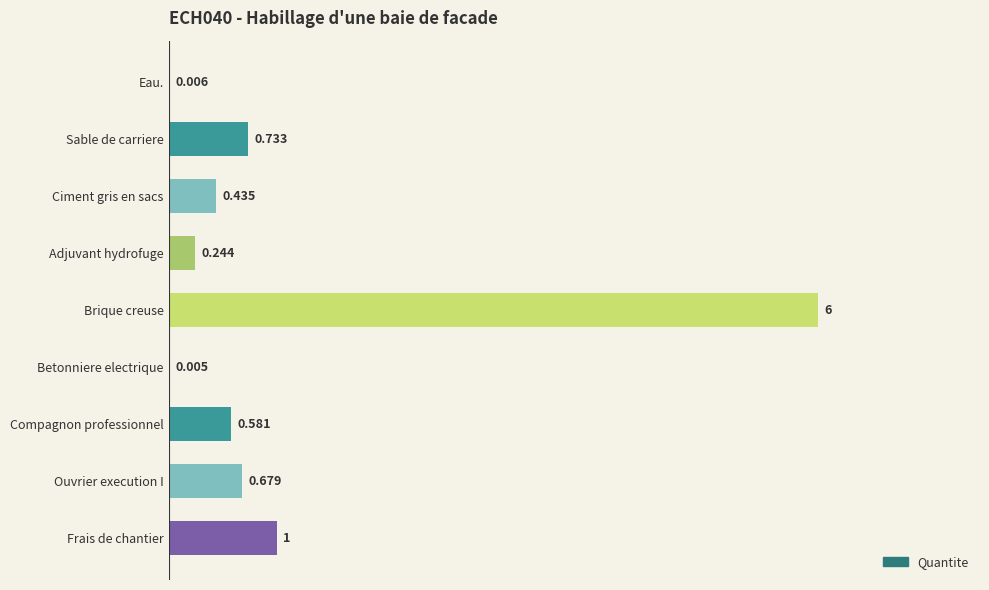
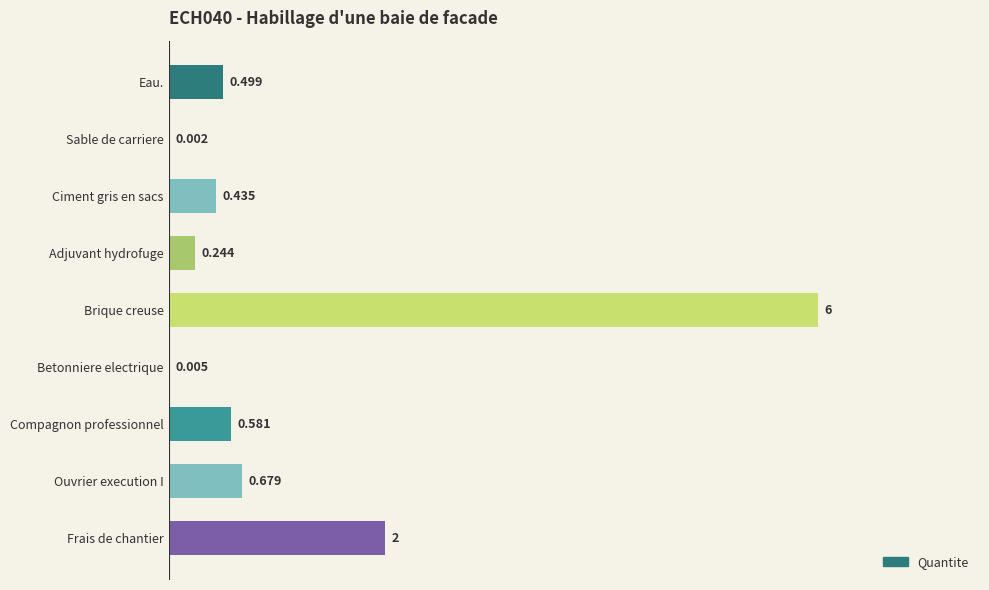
Eau.: 0.006 -> 0.499
Sable de carriere: 0.733 -> 0.002
Frais de chantier: 1 -> 2
